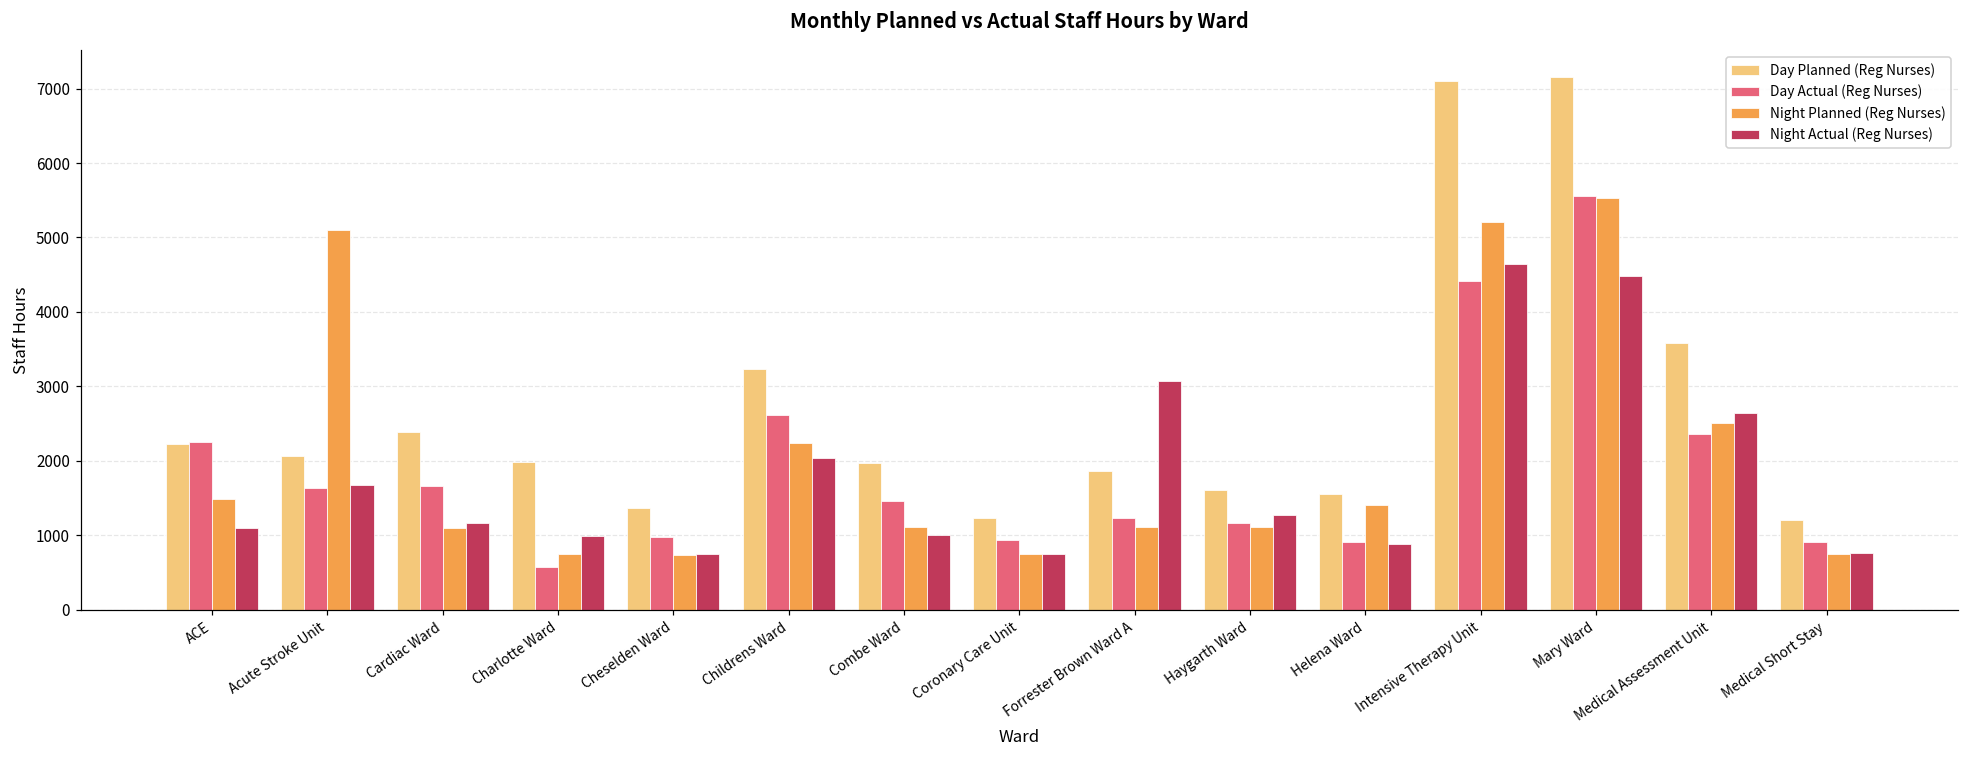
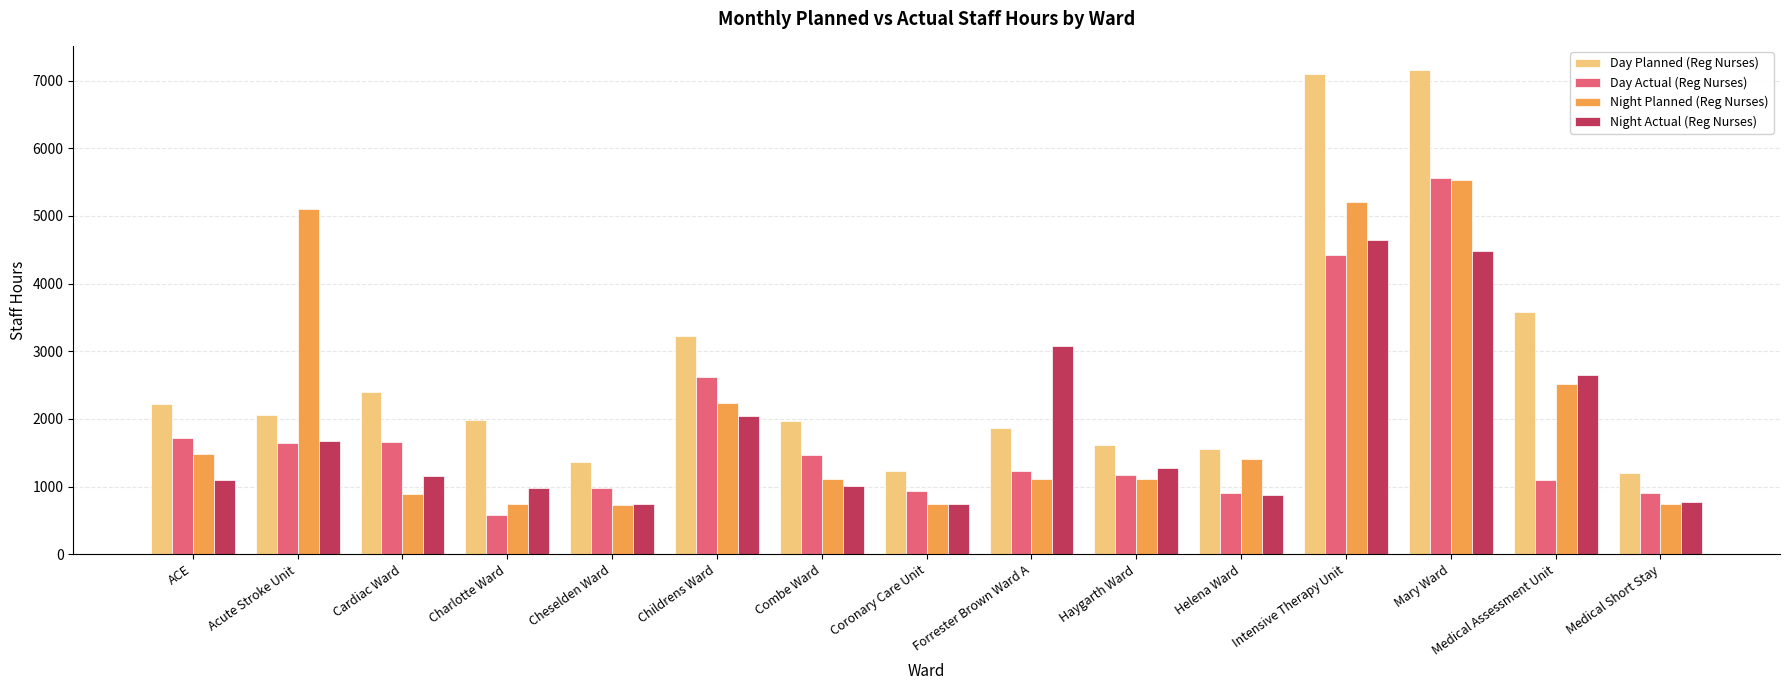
Day Actual (Reg Nurses), ACE: 2200 -> 1700
Night Planned (Reg Nurses), Cardiac Ward: 1100 -> 900
Day Actual (Reg Nurses), Medical Assessment Unit: 2400 -> 1100
